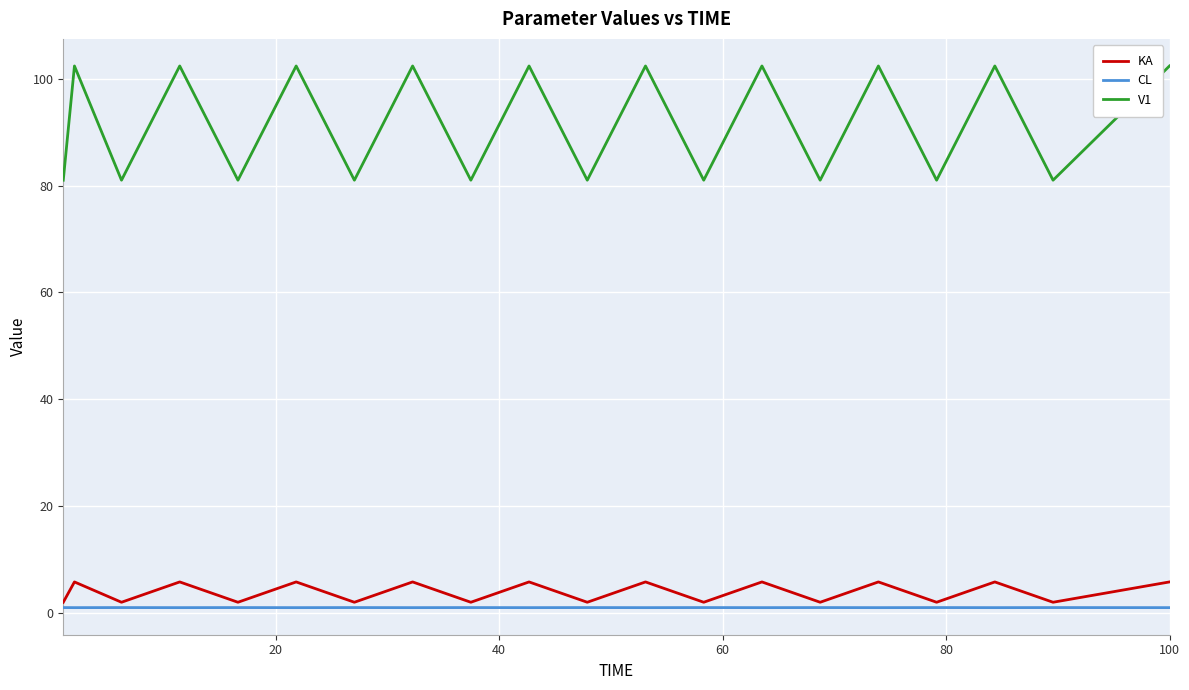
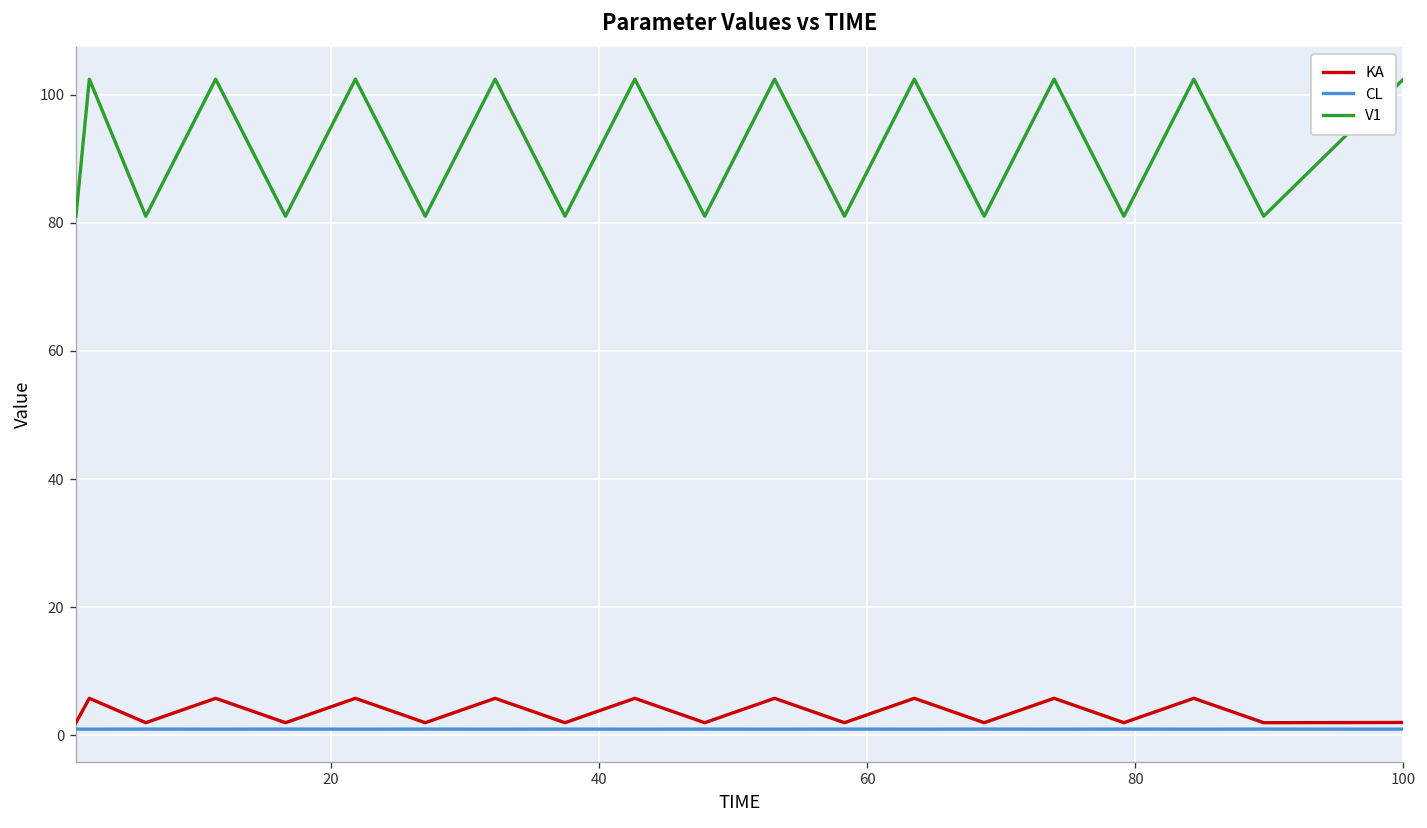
KA, 100: 6 -> 2
